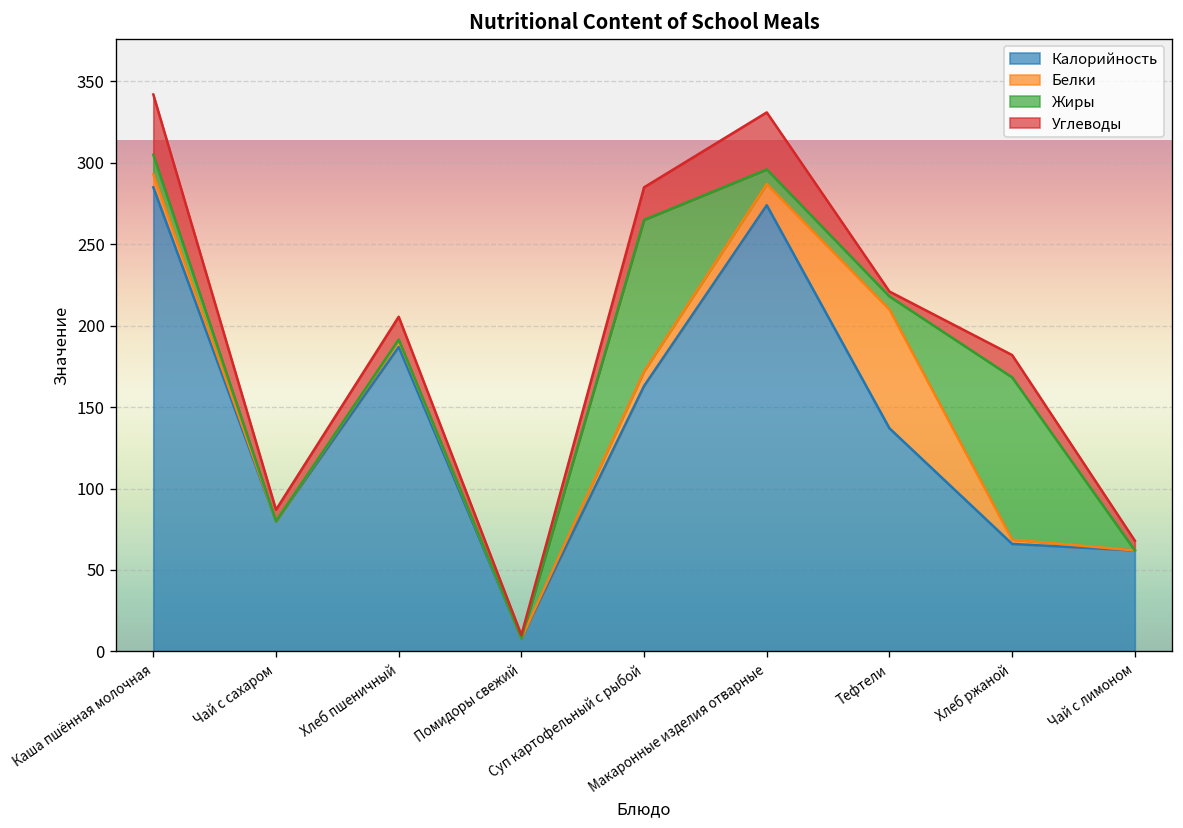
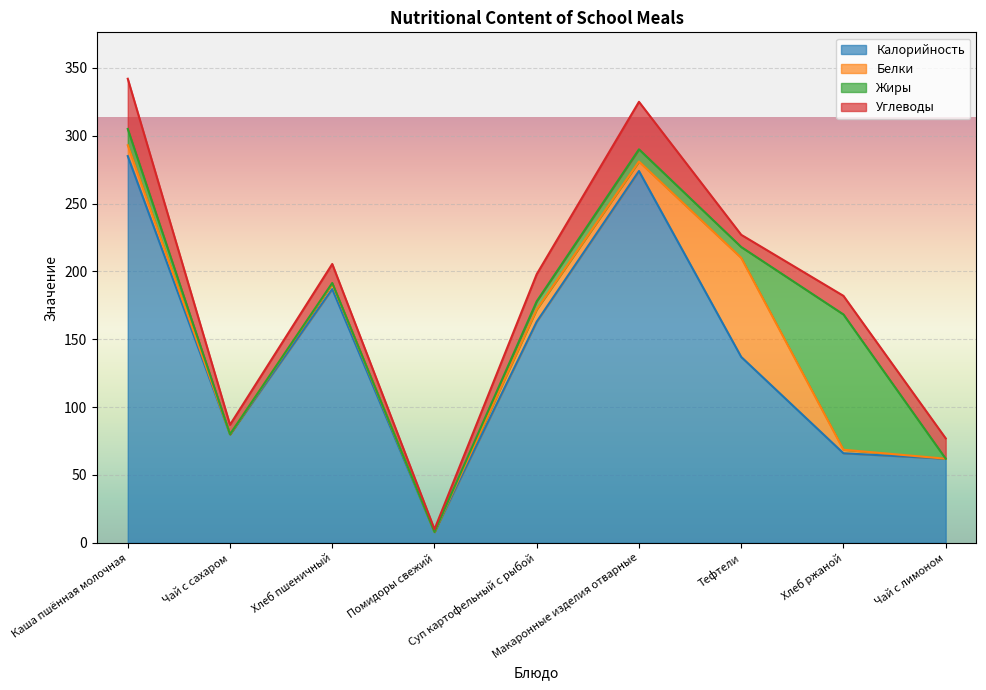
Жиры, Суп картофельный с рыбой: 93 -> 6
Белки, Макаронные изделия отварные: 13 -> 7
Углеводы, Тефтели: 3 -> 9
Углеводы, Чай с лимоном: 6 -> 15
